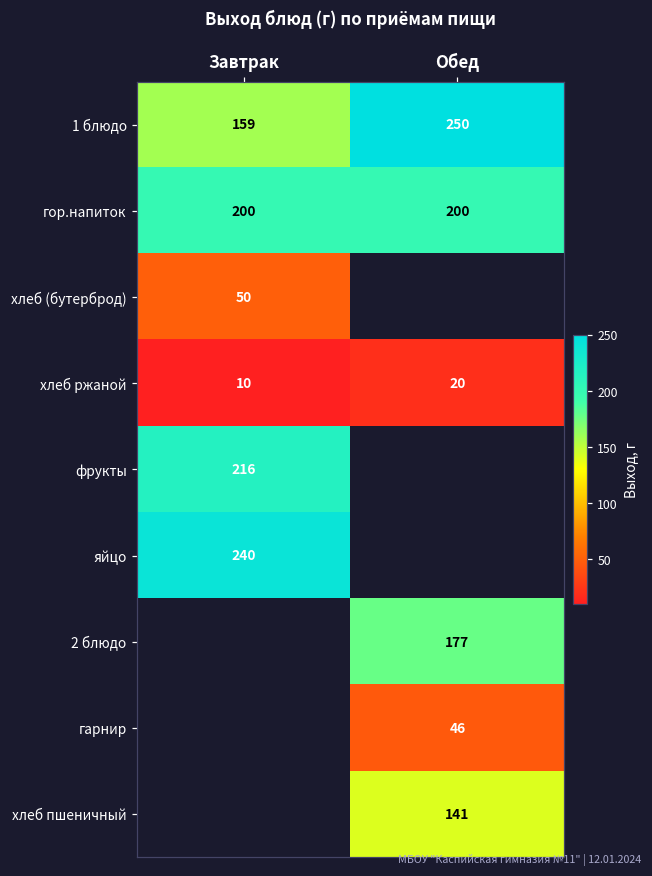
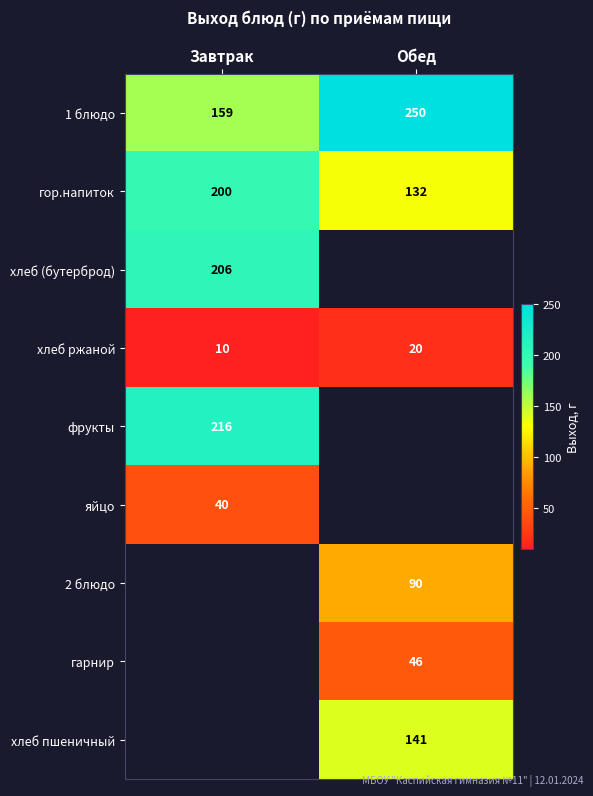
гор.напиток, Обед: 200 -> 132
хлеб (бутерброд), Завтрак: 50 -> 206
яйцо, Завтрак: 240 -> 40
2 блюдо, Обед: 177 -> 90
